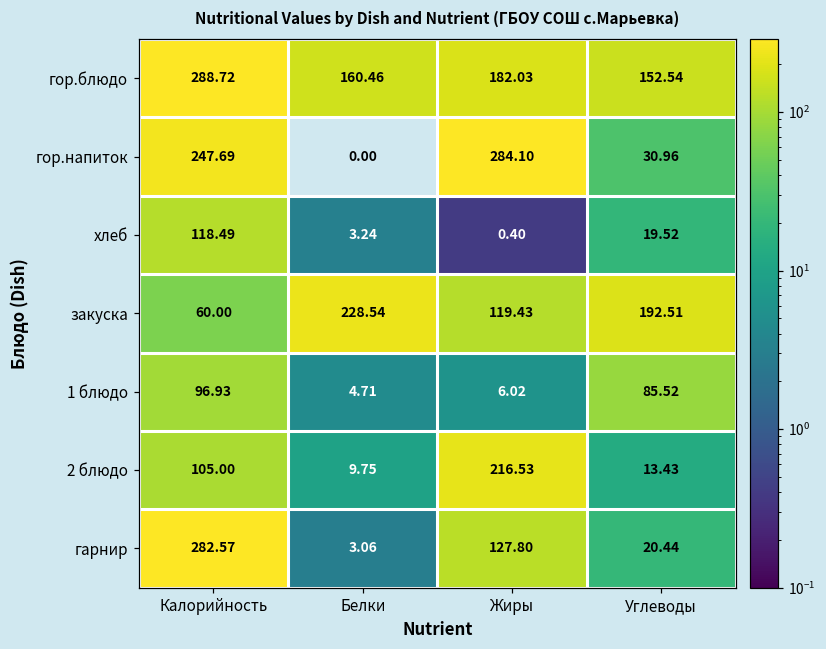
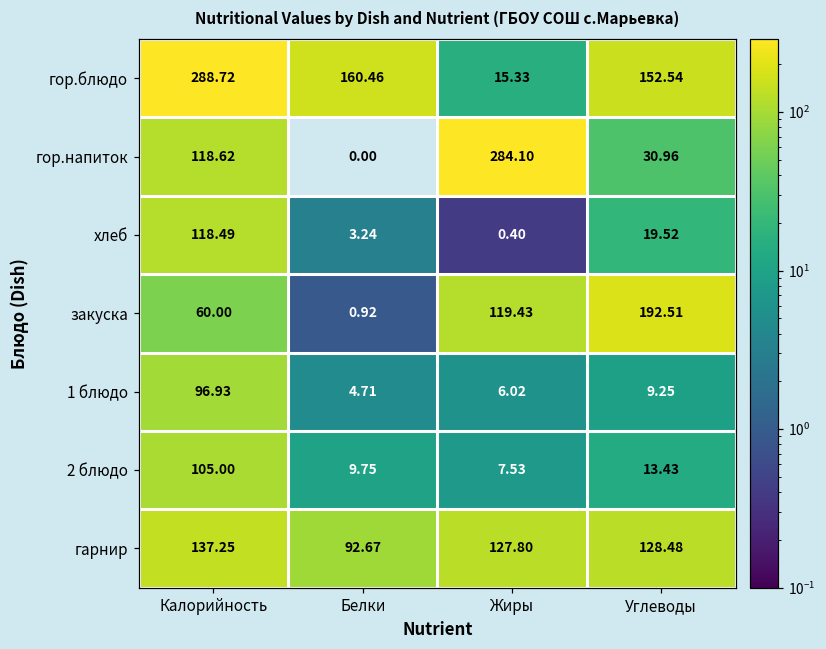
гор.блюдо, Жиры: 182.03 -> 15.33
гор.напиток, Калорийность: 247.69 -> 118.62
закуска, Белки: 228.54 -> 0.92
1 блюдо, Углеводы: 85.52 -> 9.25
2 блюдо, Жиры: 216.53 -> 7.53
гарнир, Калорийность: 282.57 -> 137.25
гарнир, Белки: 3.06 -> 92.67
гарнир, Углеводы: 20.44 -> 128.48
